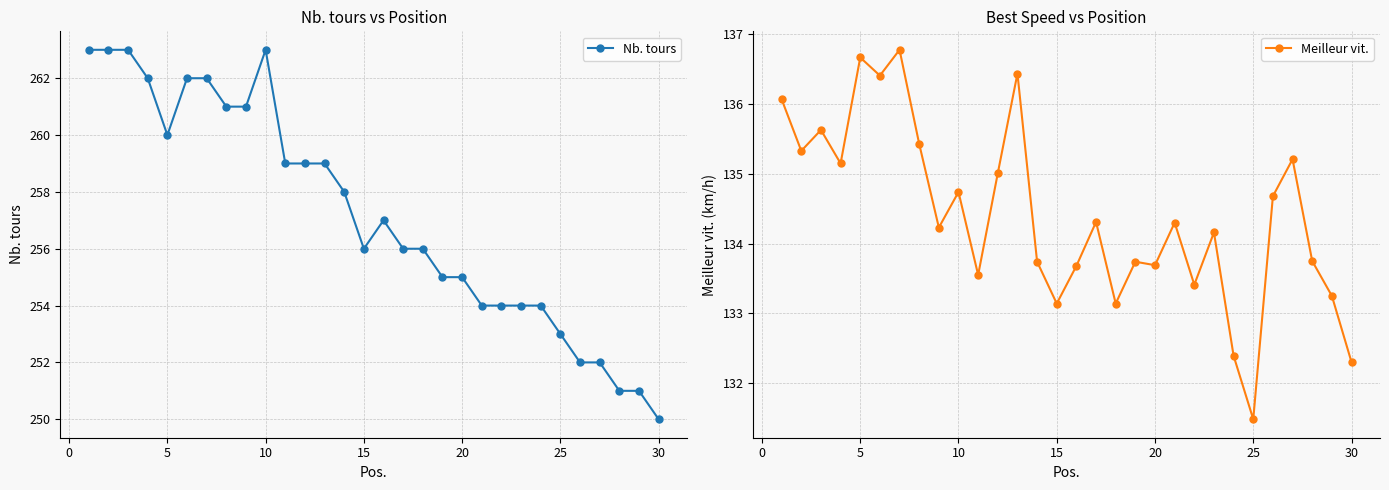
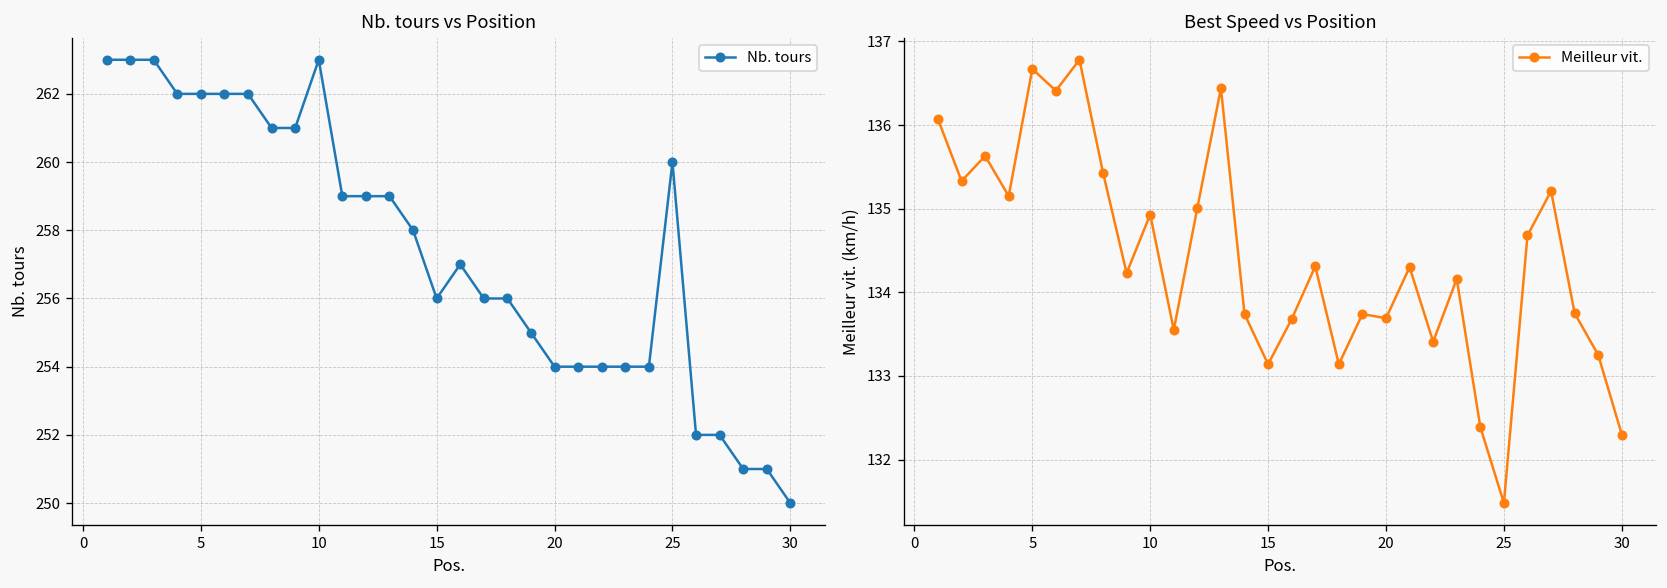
Nb. tours vs Position, 5: 260 -> 262
Nb. tours vs Position, 20: 255 -> 254
Nb. tours vs Position, 25: 253 -> 260
Best Speed vs Position, 10: 134.7 -> 134.9
